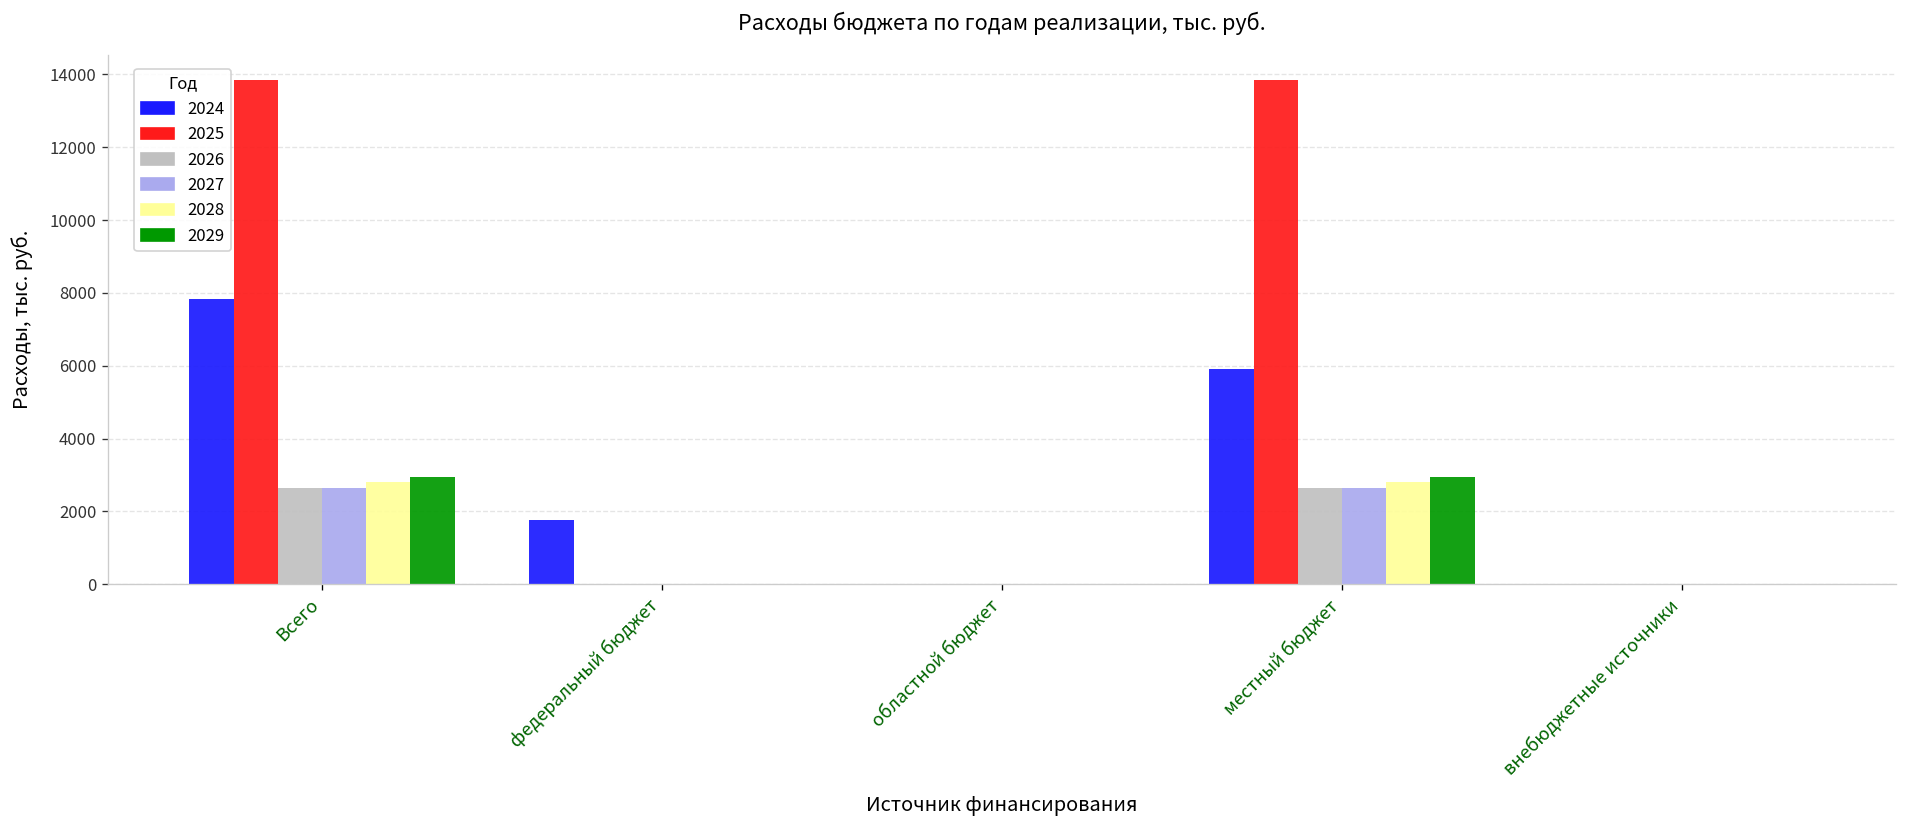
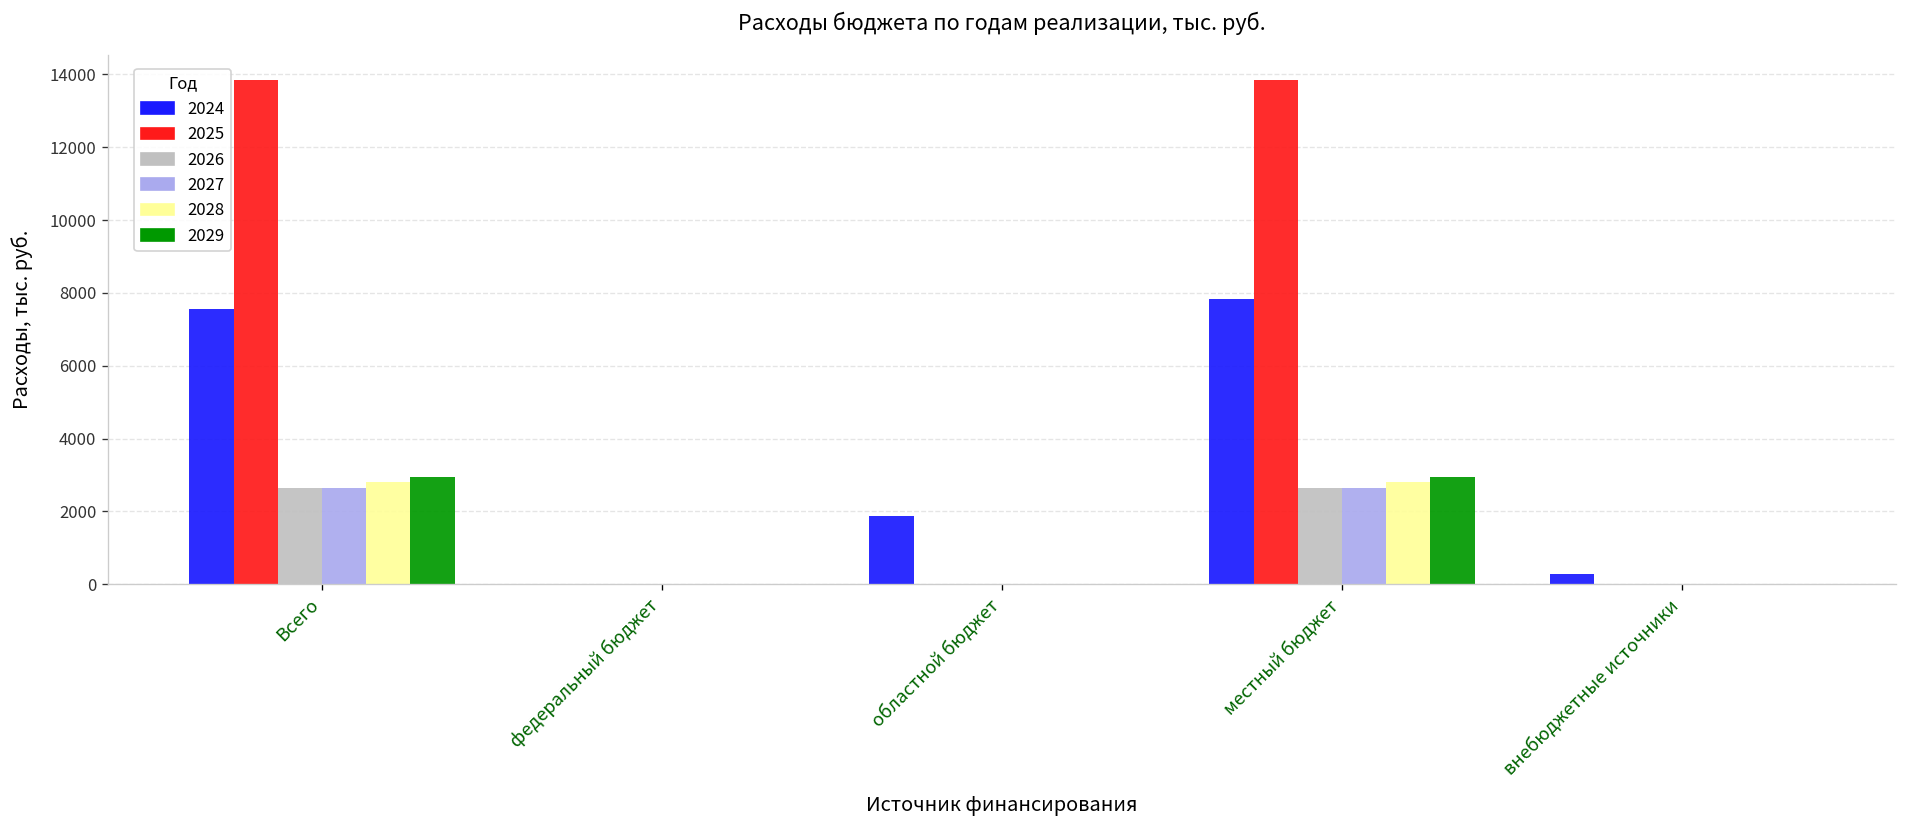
2024, Всего: 7800 -> 7600
2024, федеральный бюджет: 1800 -> 0
2024, областной бюджет: 0 -> 1900
2024, местный бюджет: 5900 -> 7800
2024, внебюджетные источники: 0 -> 300
